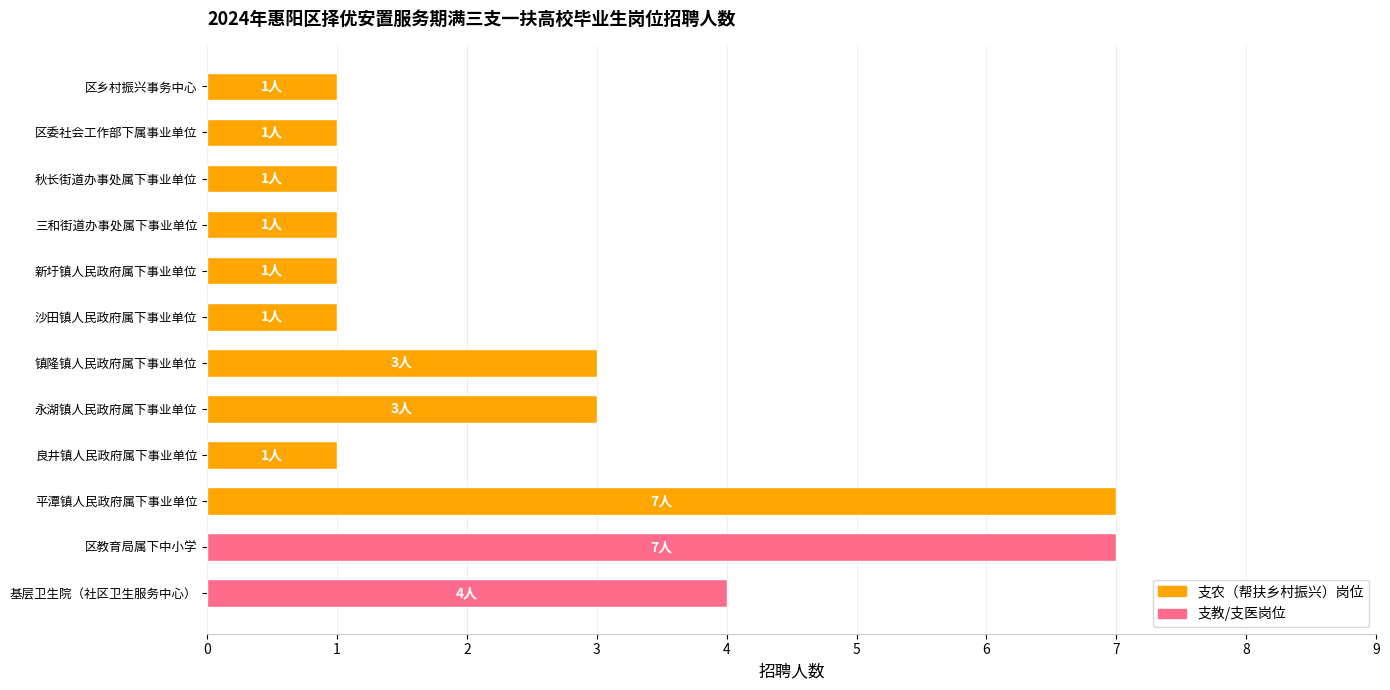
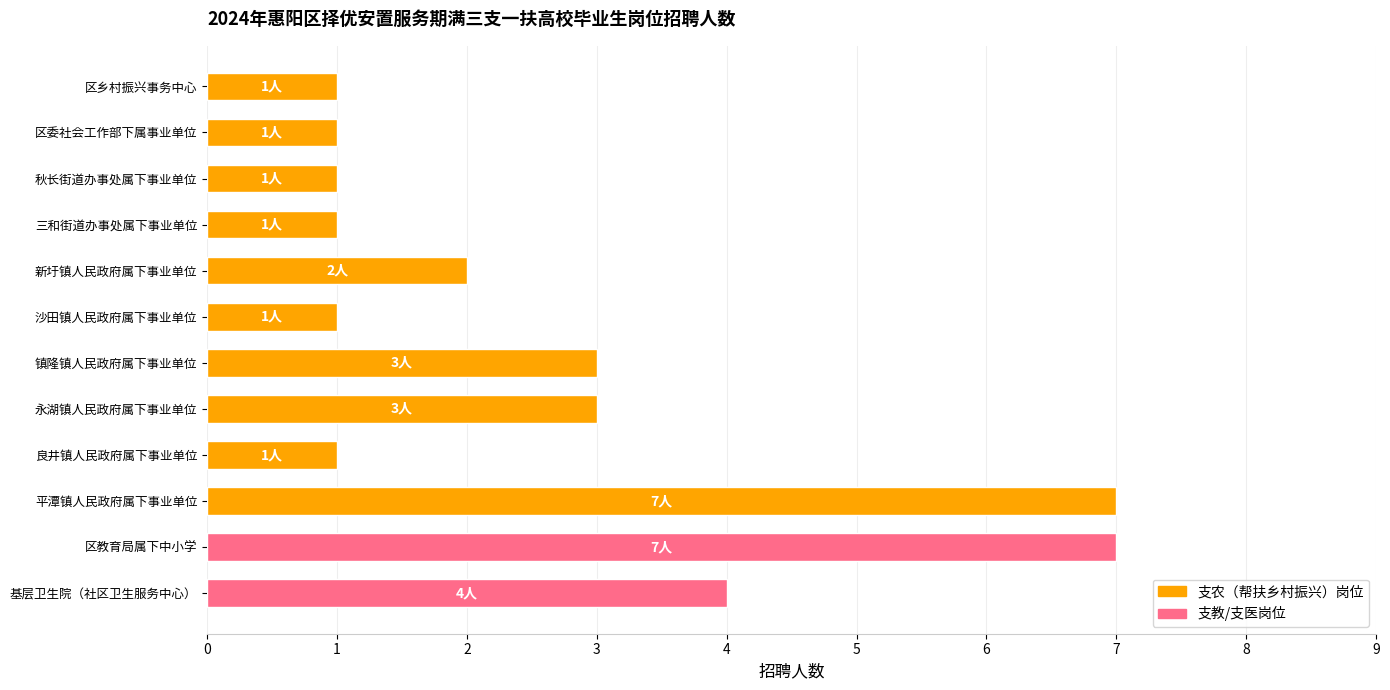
新圩镇人民政府属下事业单位: 1人 -> 2人
